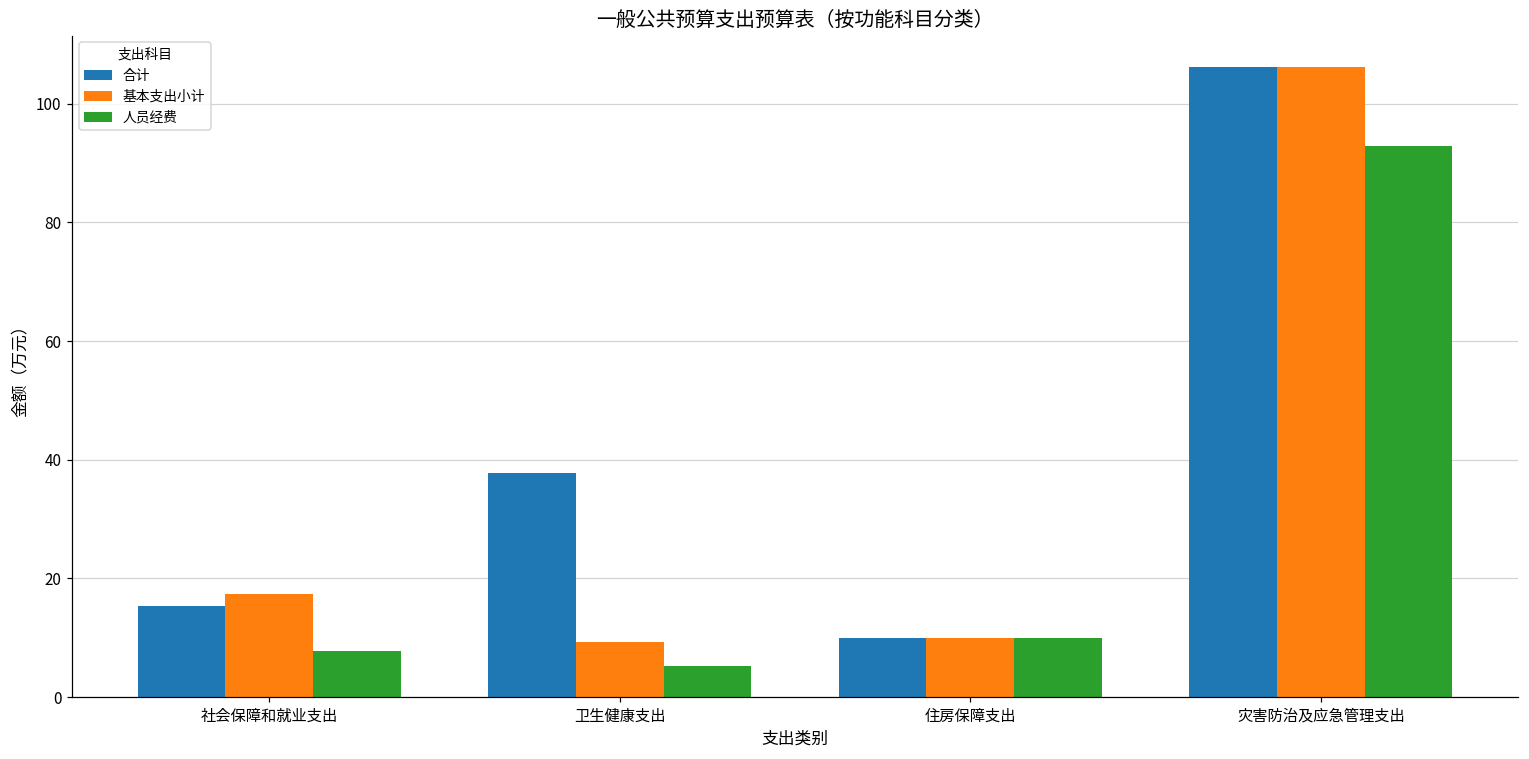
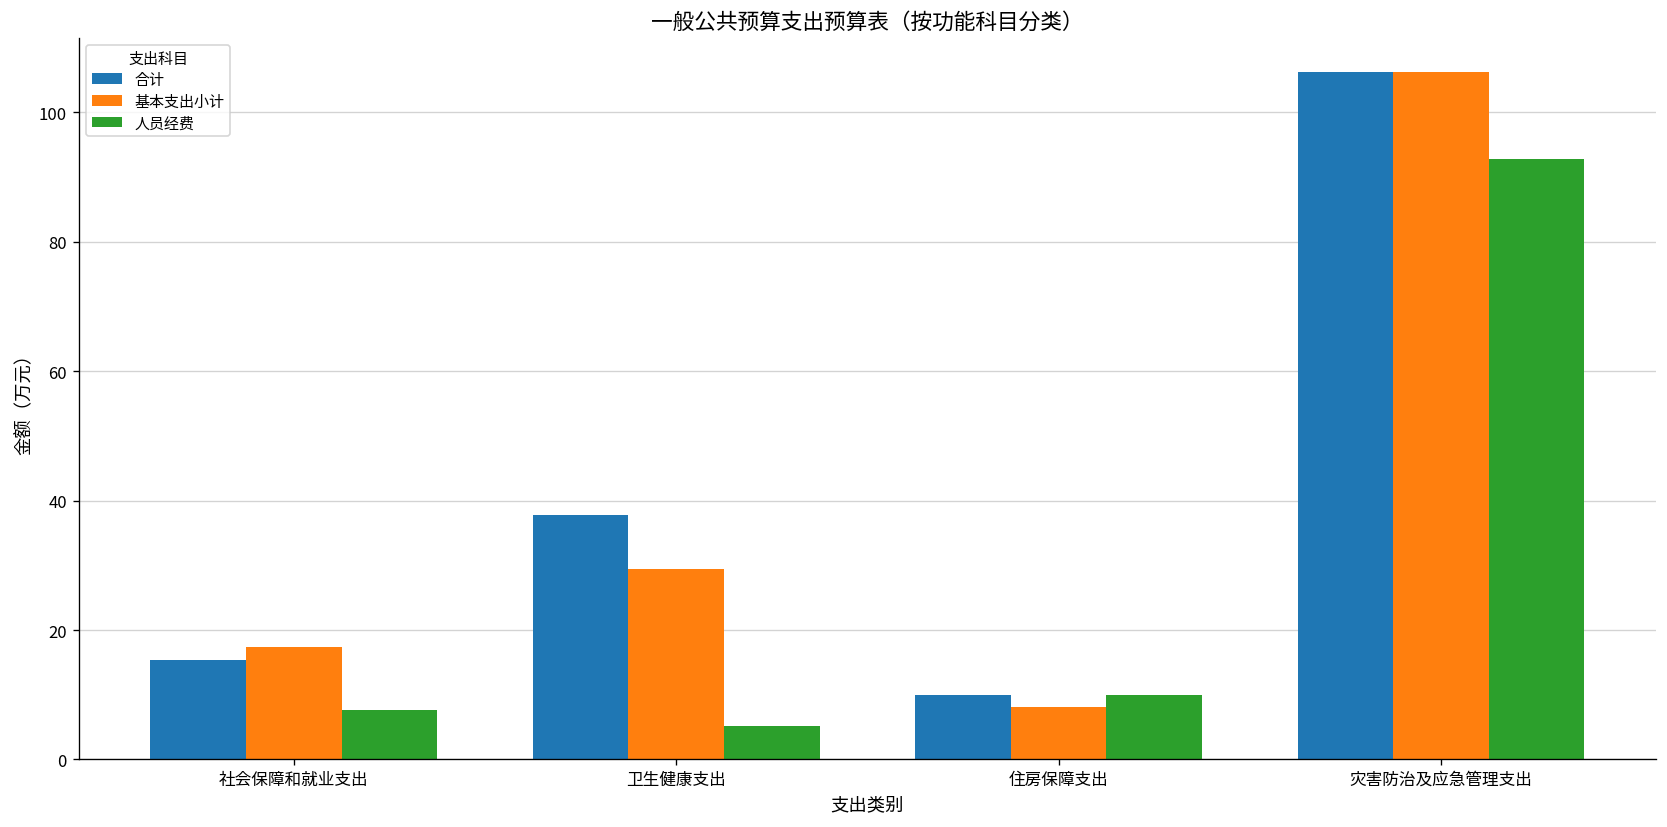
基本支出小计, 卫生健康支出: 9 -> 29
基本支出小计, 住房保障支出: 10 -> 8
